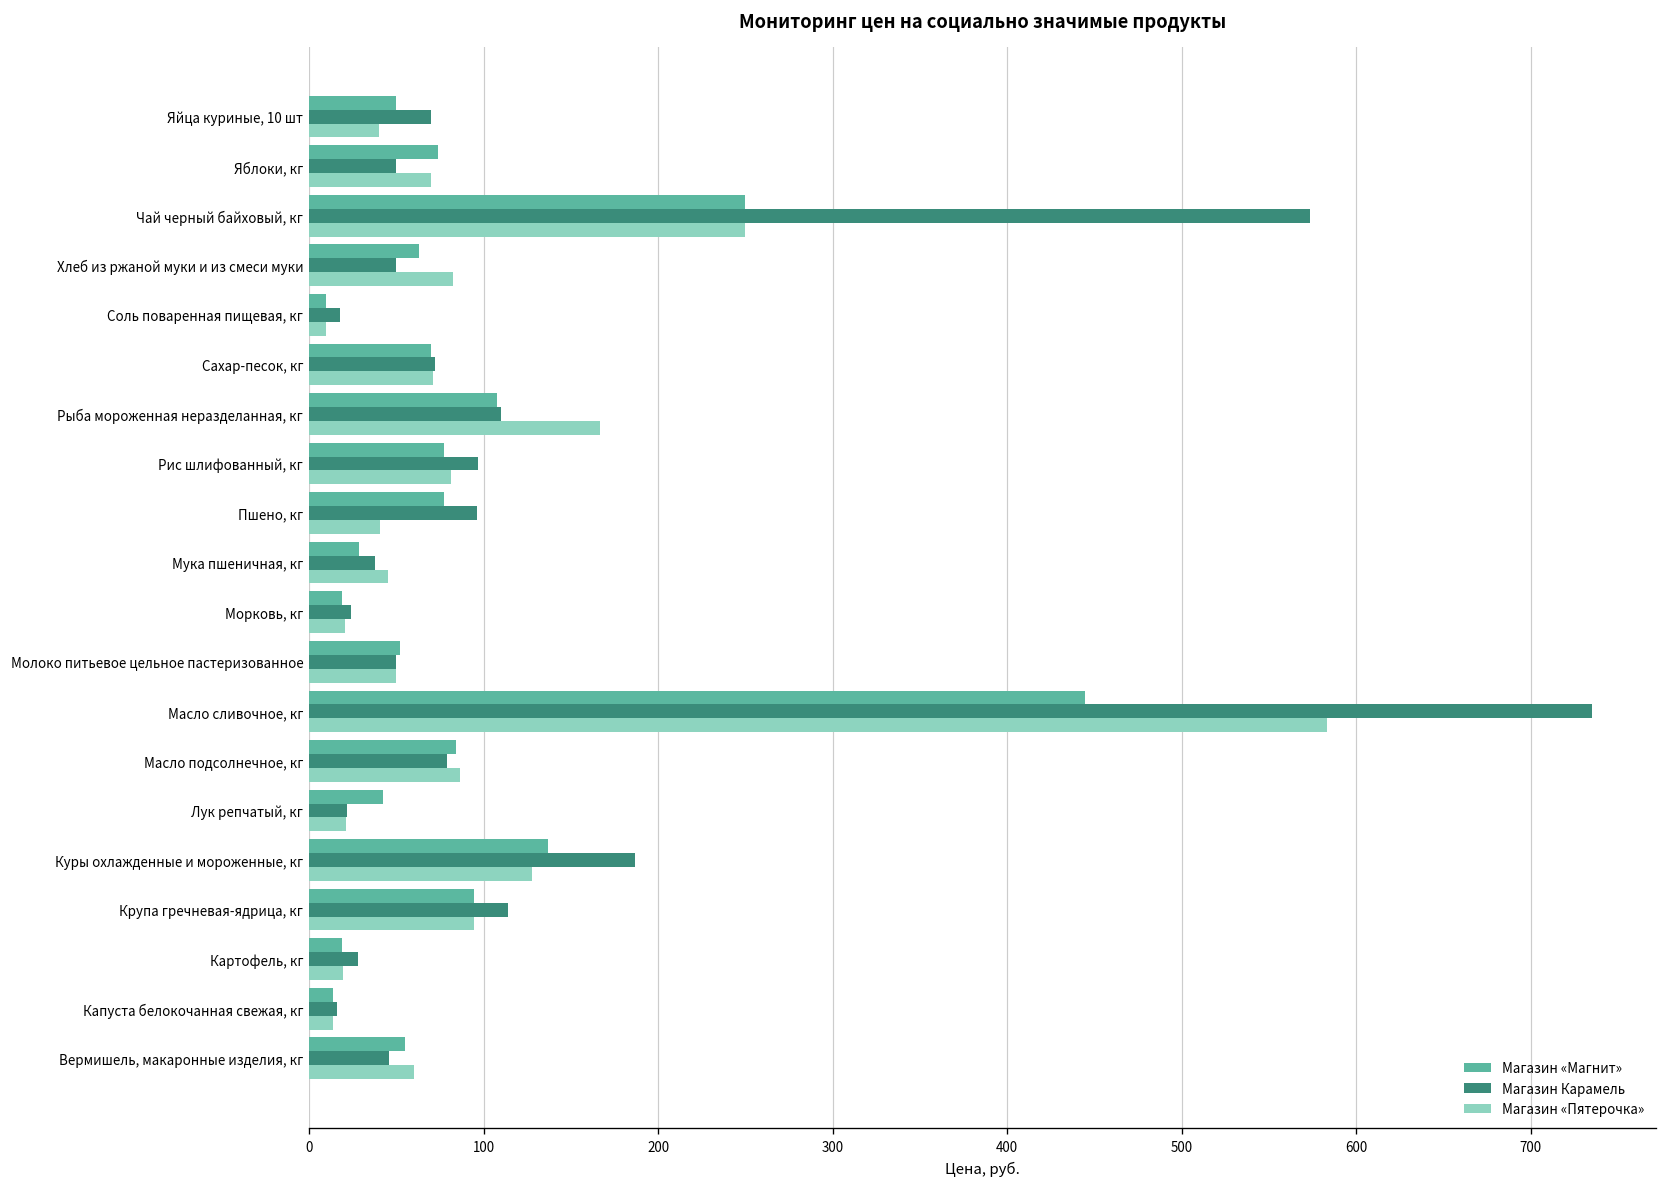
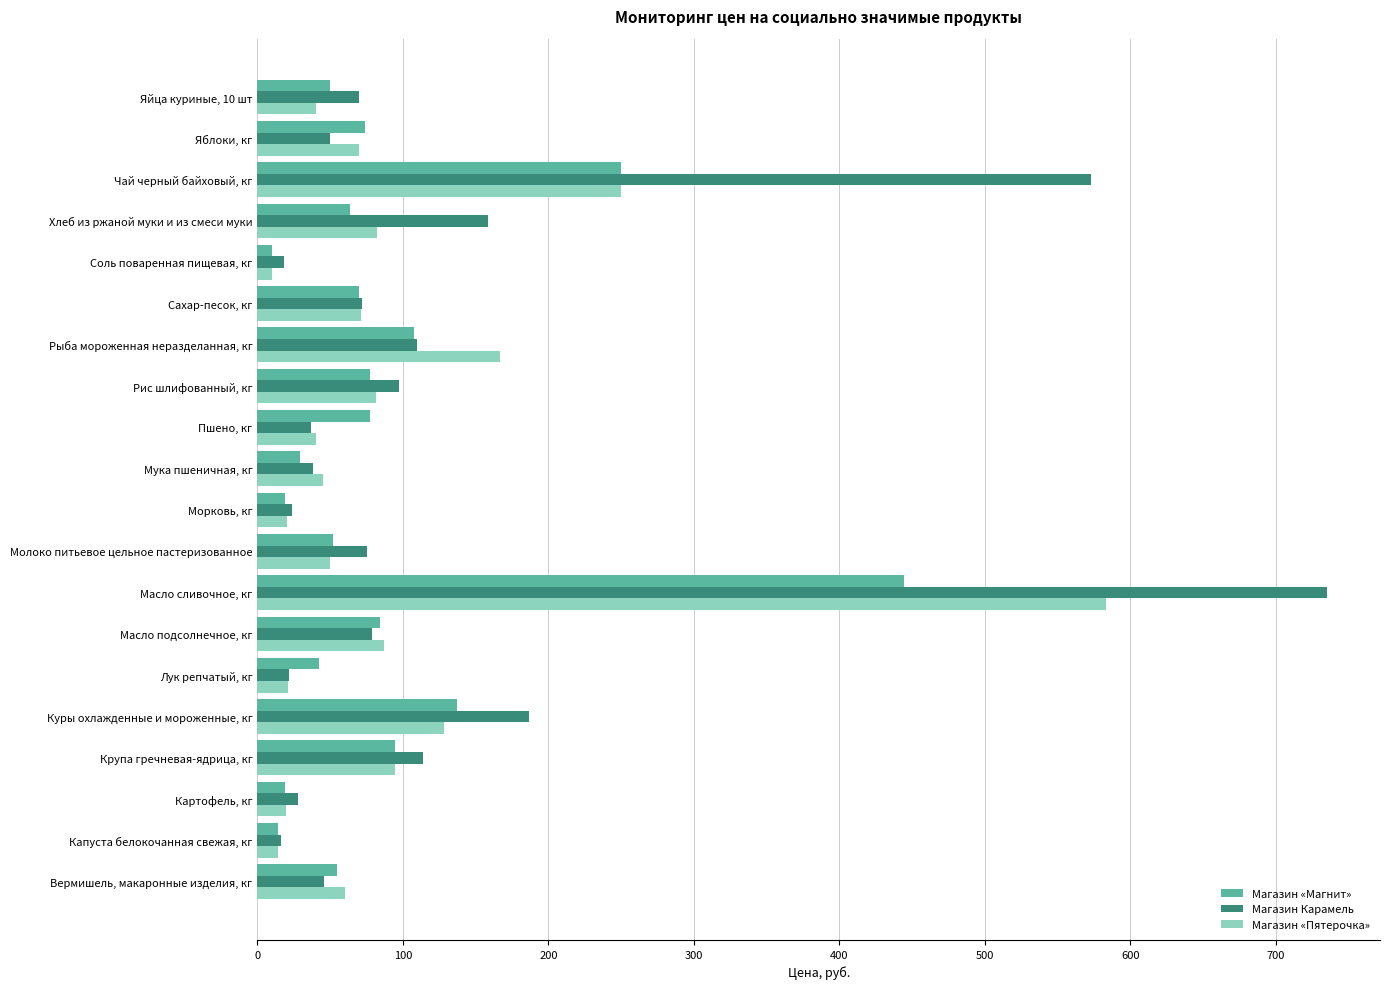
Магазин Карамель, Хлеб из ржаной муки и из смеси муки: 50 -> 159
Магазин Карамель, Пшено, кг: 96 -> 37
Магазин Карамель, Молоко питьевое цельное пастеризованное: 50 -> 76
